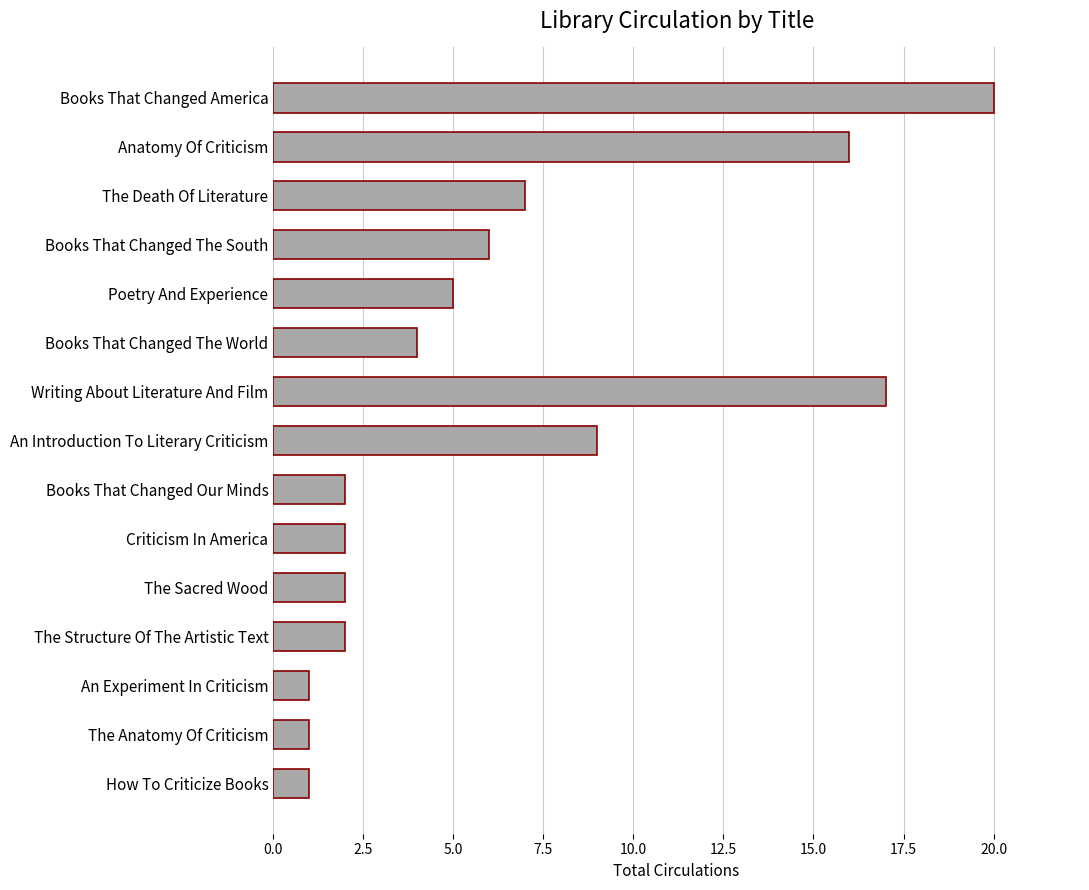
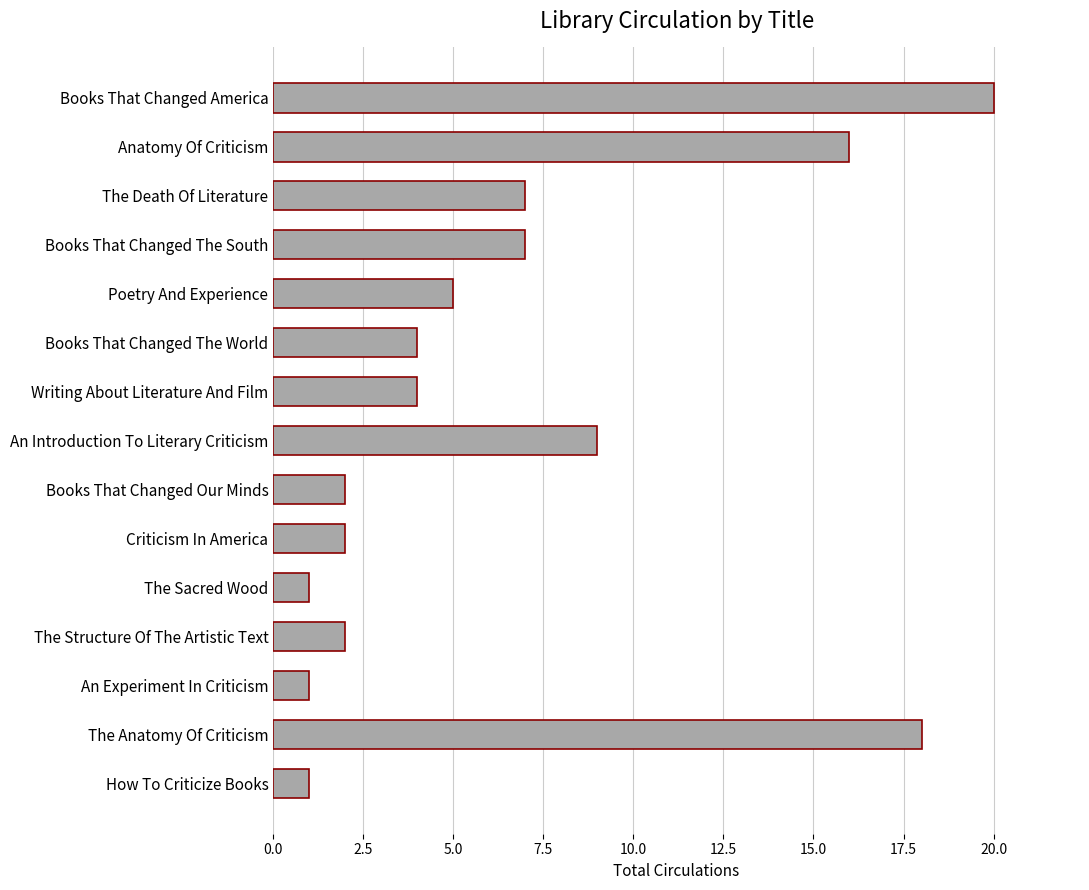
Books That Changed The South: 6 -> 7
Writing About Literature And Film: 17 -> 4
The Sacred Wood: 2 -> 1
The Anatomy Of Criticism: 1 -> 18
